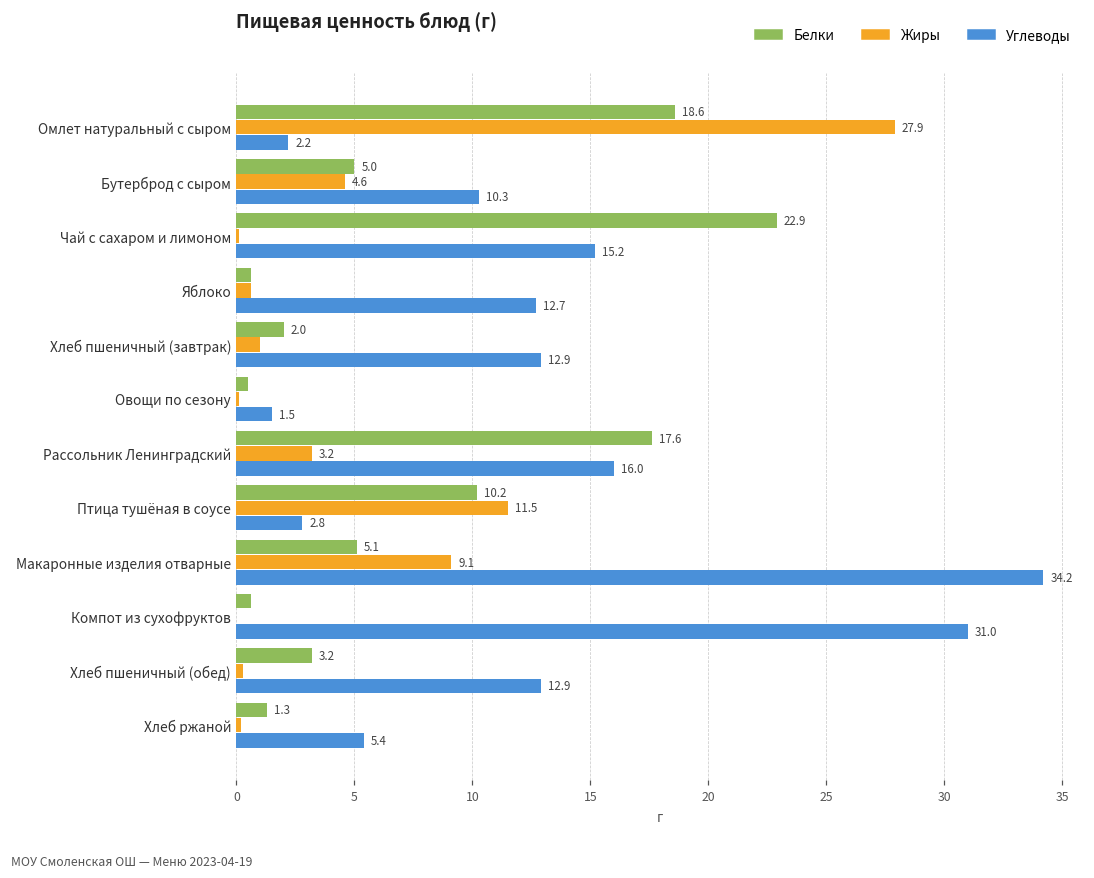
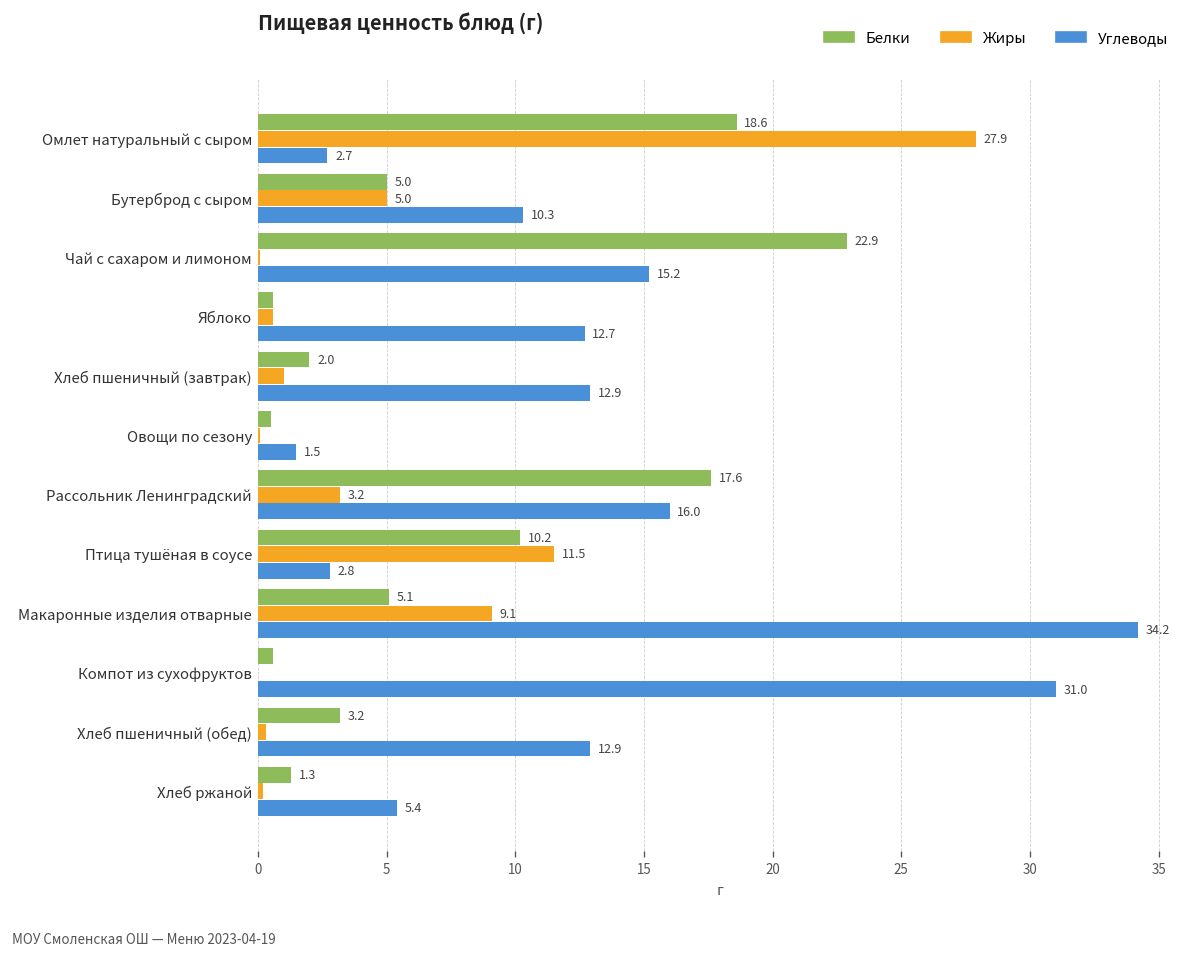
Углеводы, Омлет натуральный с сыром: 2.2 -> 2.7
Жиры, Бутерброд с сыром: 4.6 -> 5.0
